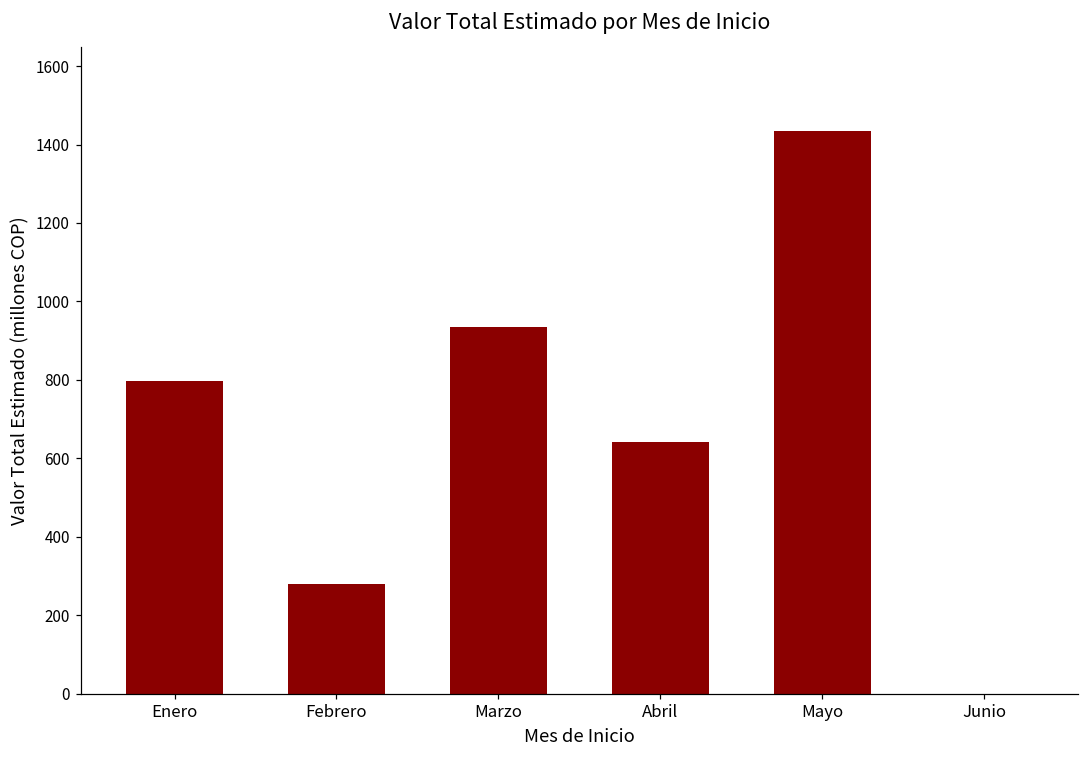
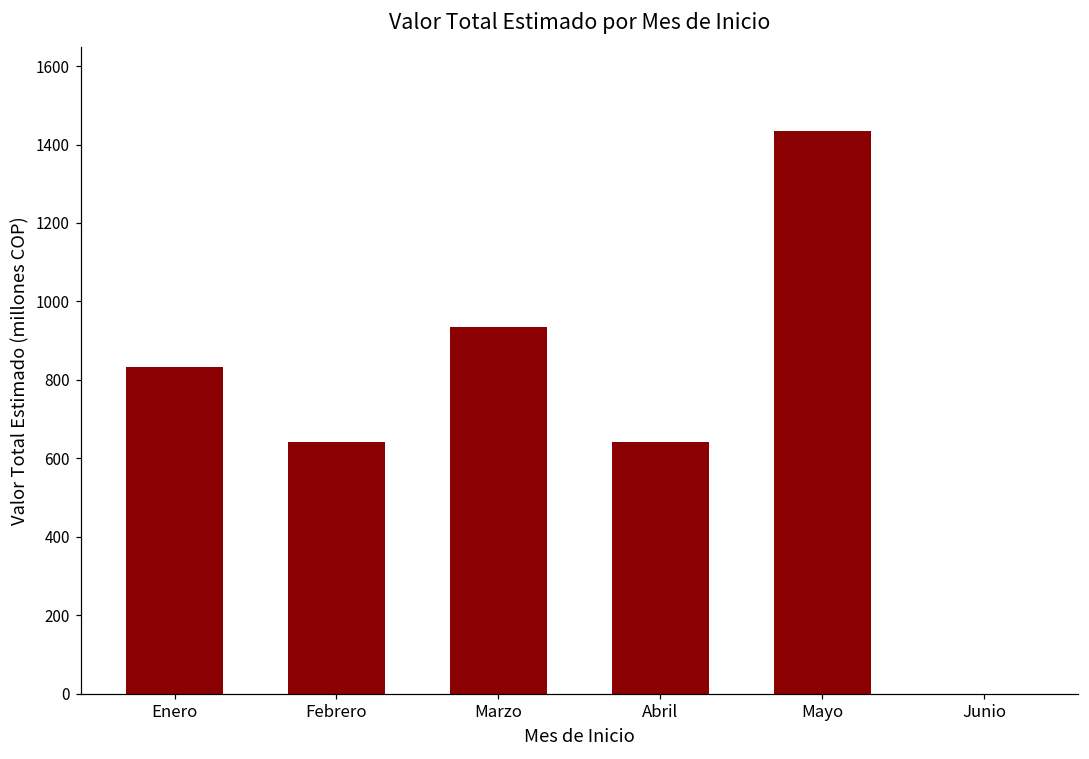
Enero: 800 -> 830
Febrero: 280 -> 640
